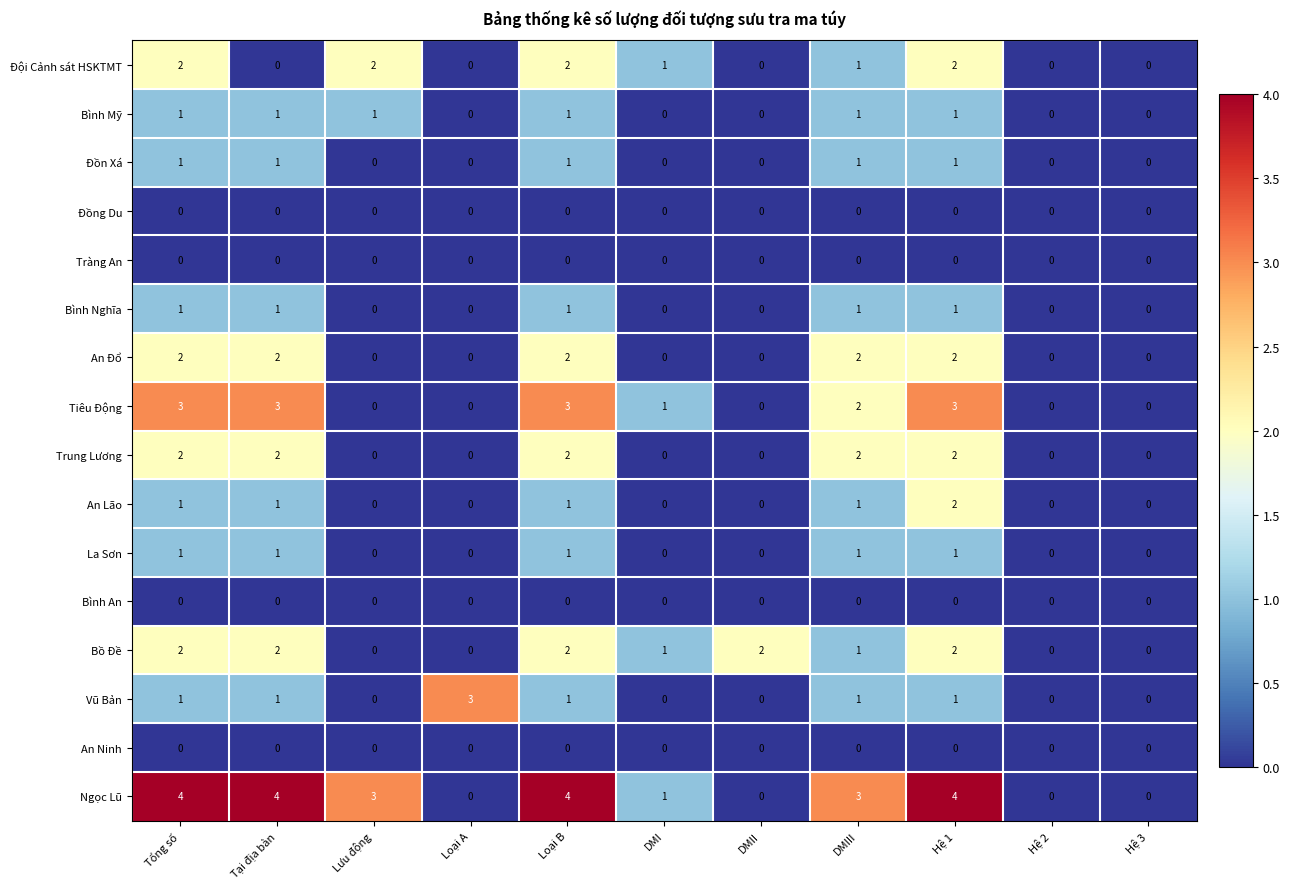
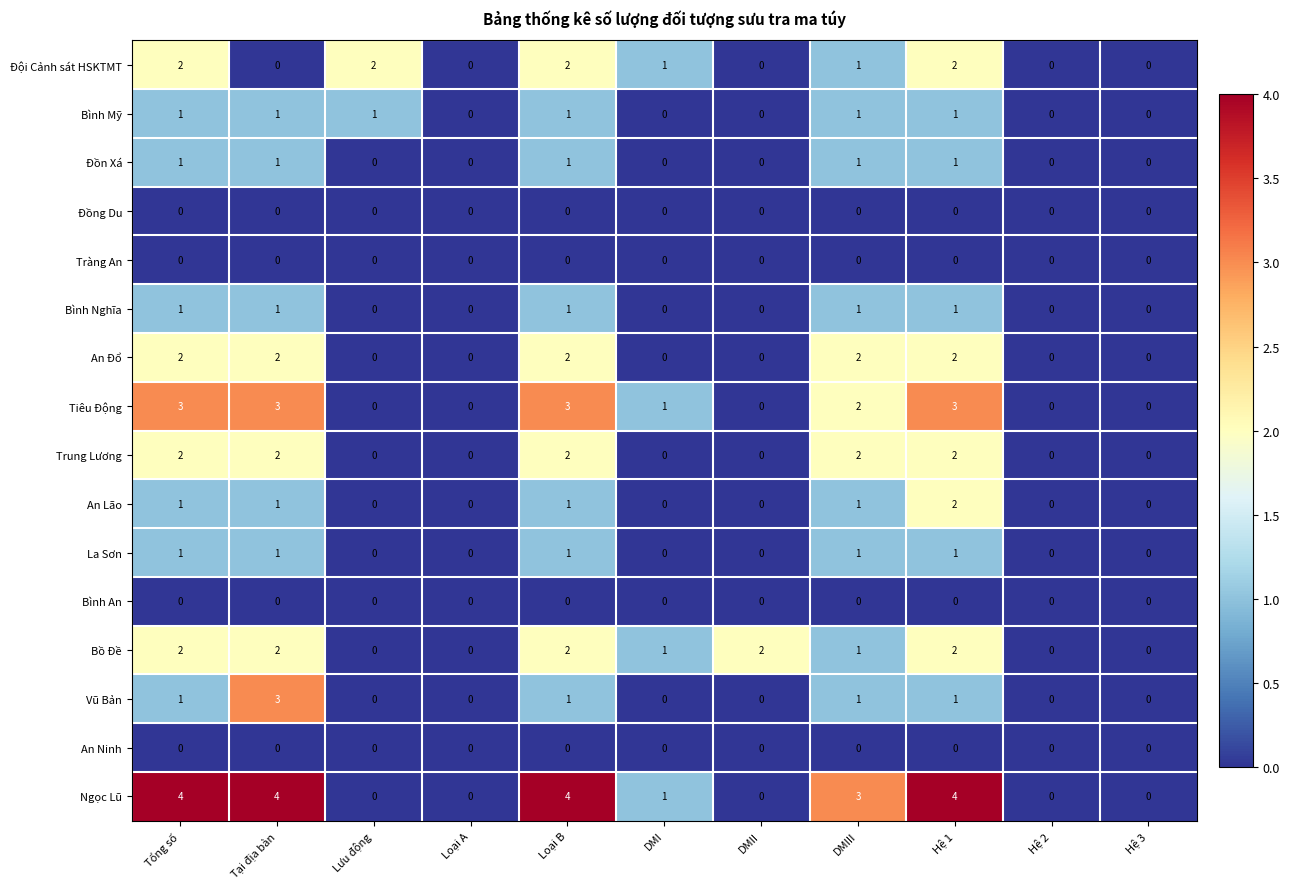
Vũ Bản, Tại địa bàn: 1 -> 3
Vũ Bản, Loại A: 3 -> 0
Ngọc Lũ, Lưu động: 3 -> 0
